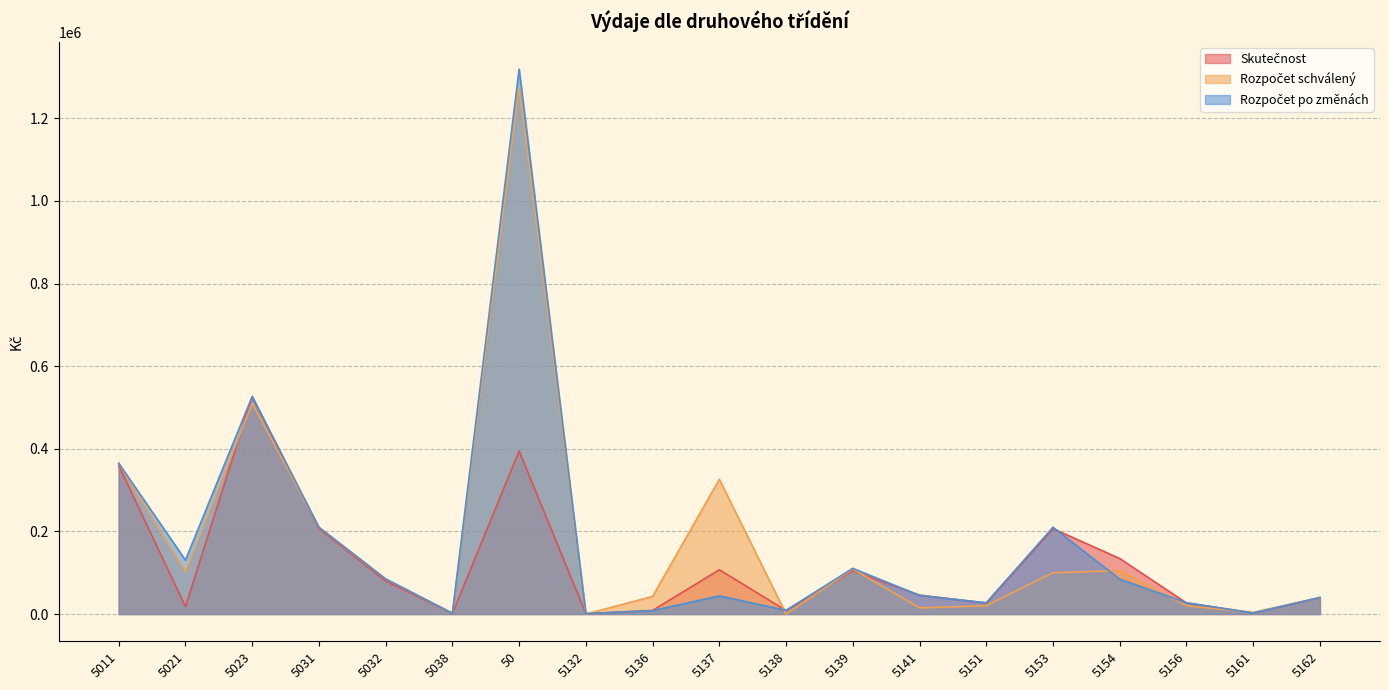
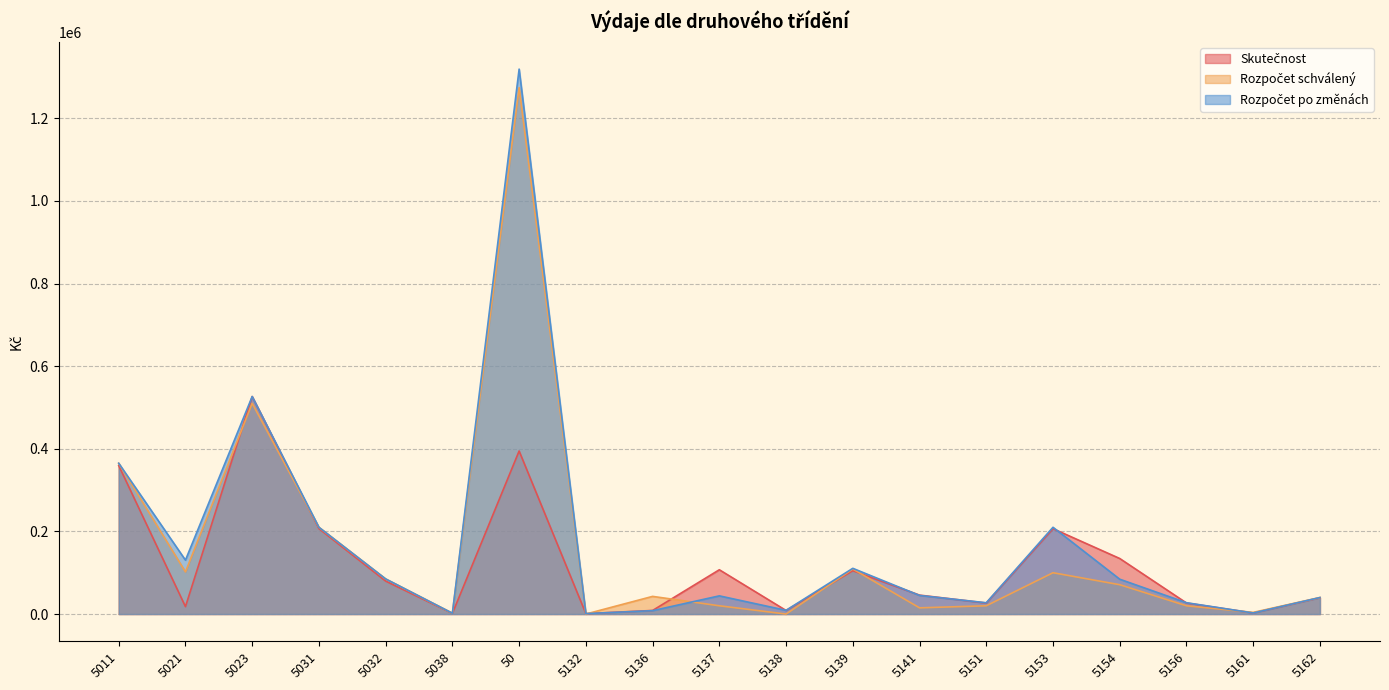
Rozpočet schválený, 5137: 330000 -> 20000
Rozpočet schválený, 5154: 110000 -> 70000
